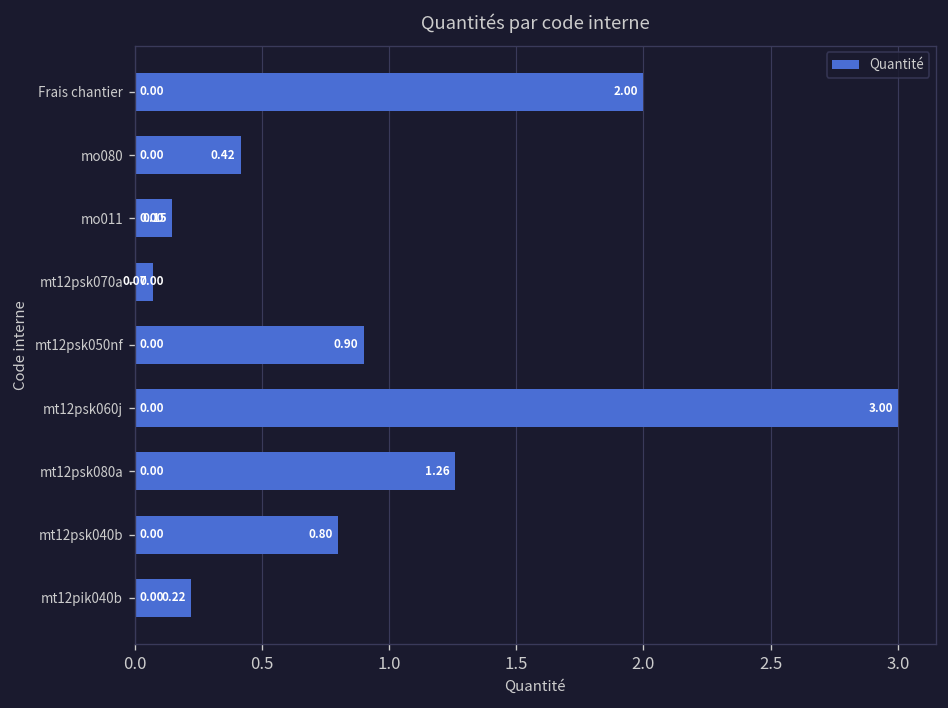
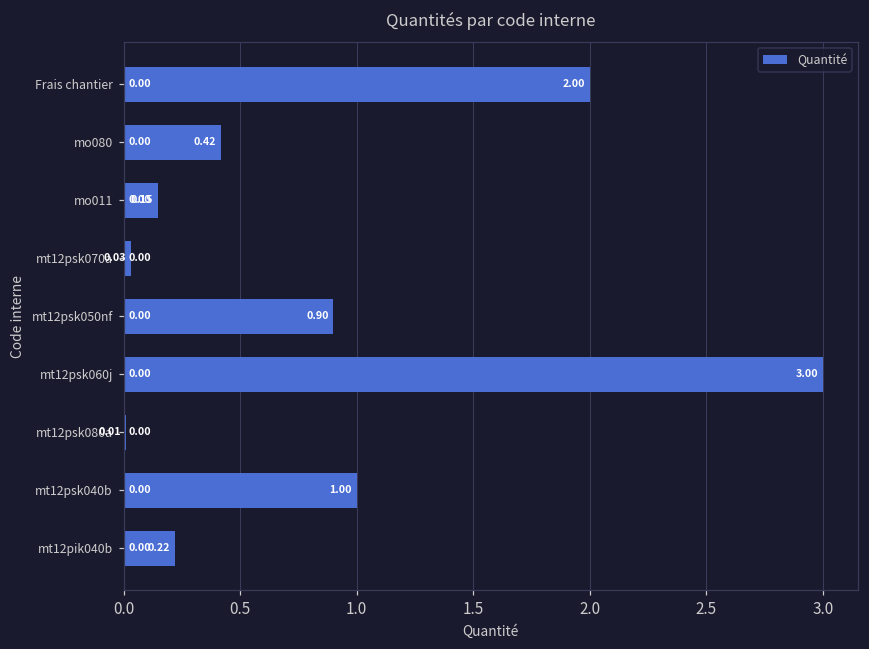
mt12psk070a: 0.07 -> 0.03
mt12psk080a: 1.26 -> 0.01
mt12psk040b: 0.80 -> 1.00
